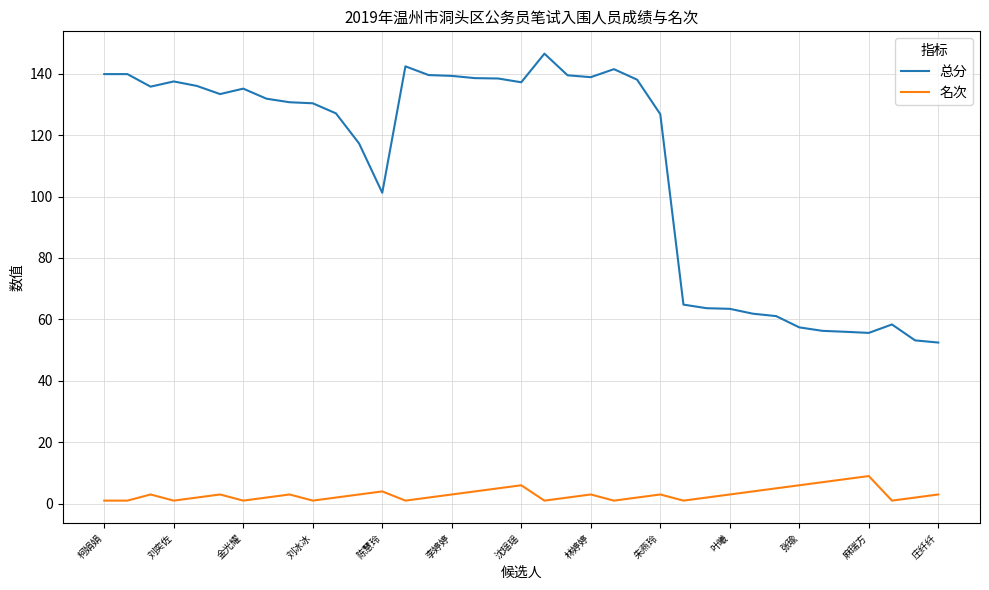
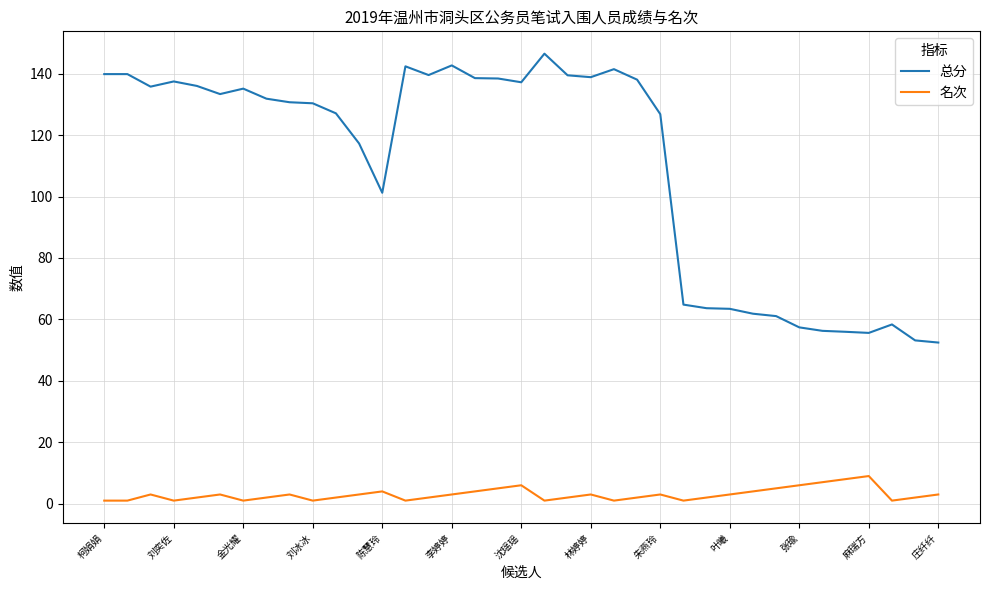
总分, 李婷婷: 139 -> 143
